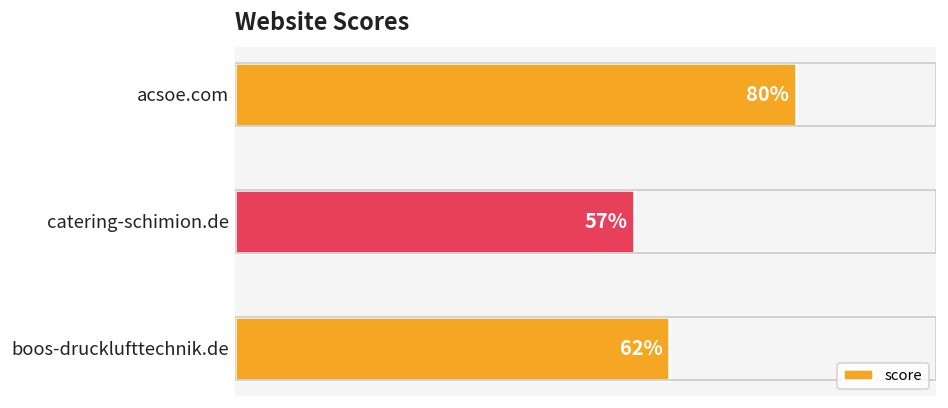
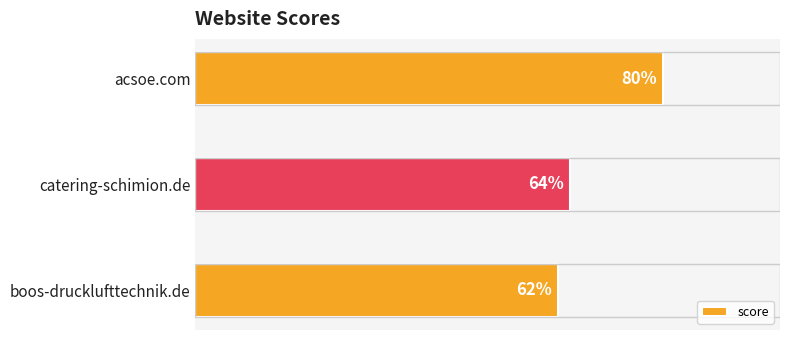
catering-schimion.de: 57% -> 64%
